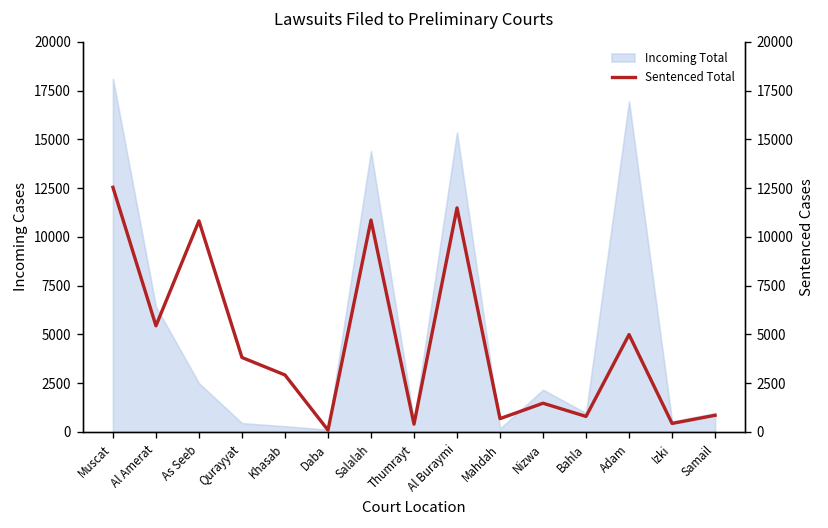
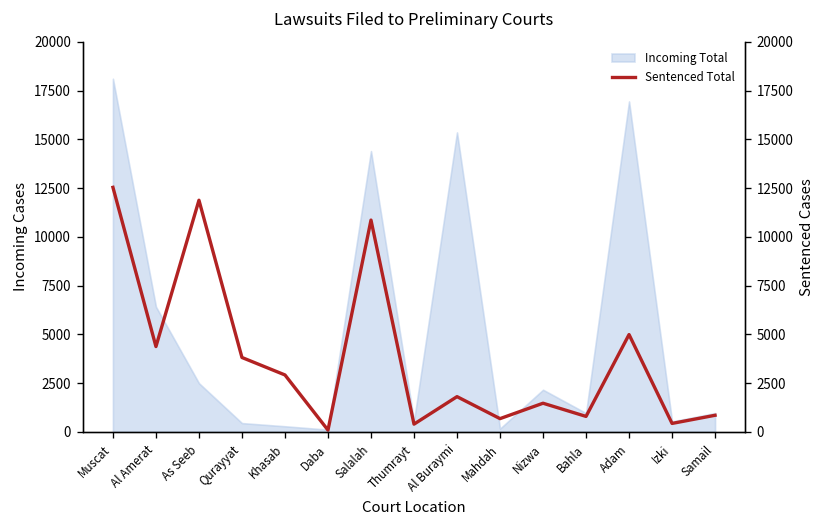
Sentenced Total, Al Amerat: 5400 -> 4400
Sentenced Total, As Seeb: 10800 -> 11900
Sentenced Total, Al Buraymi: 11500 -> 1800
